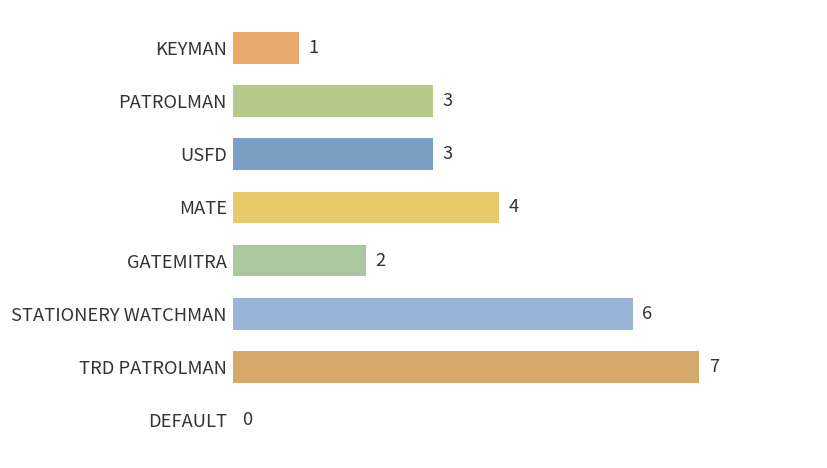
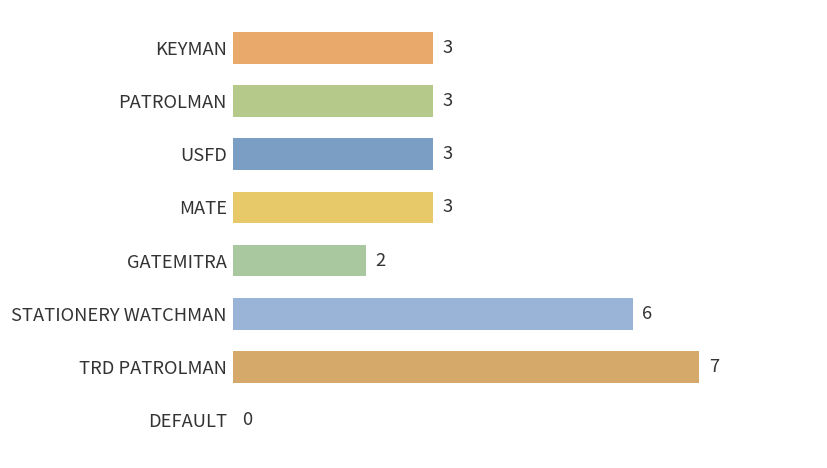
KEYMAN: 1 -> 3
MATE: 4 -> 3
